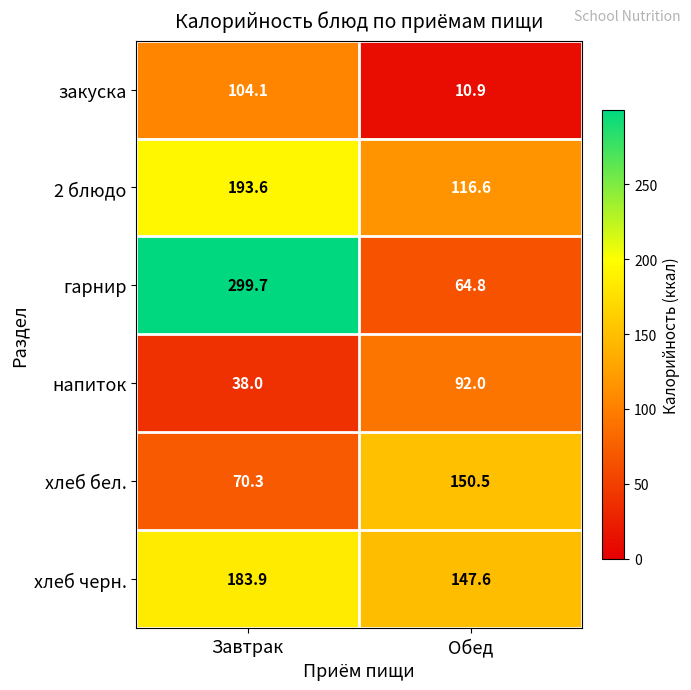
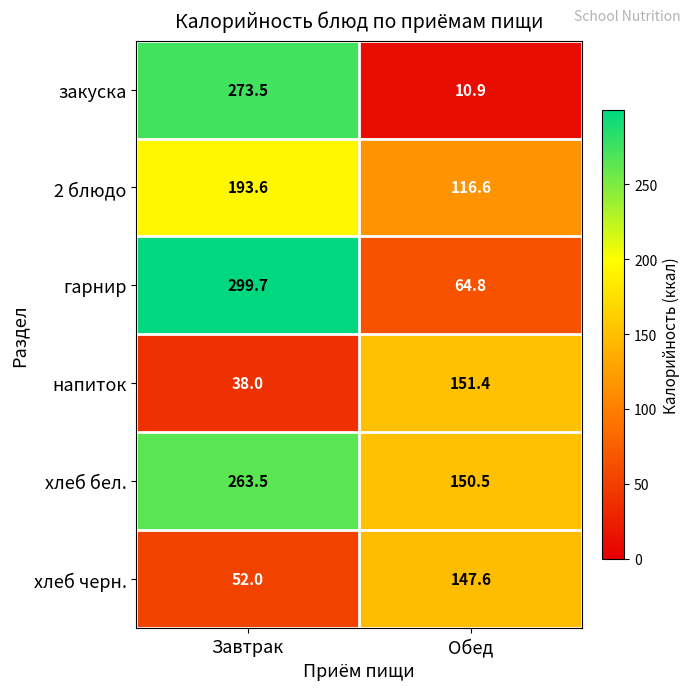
закуска, Завтрак: 104.1 -> 273.5
напиток, Обед: 92.0 -> 151.4
хлеб бел., Завтрак: 70.3 -> 263.5
хлеб черн., Завтрак: 183.9 -> 52.0
